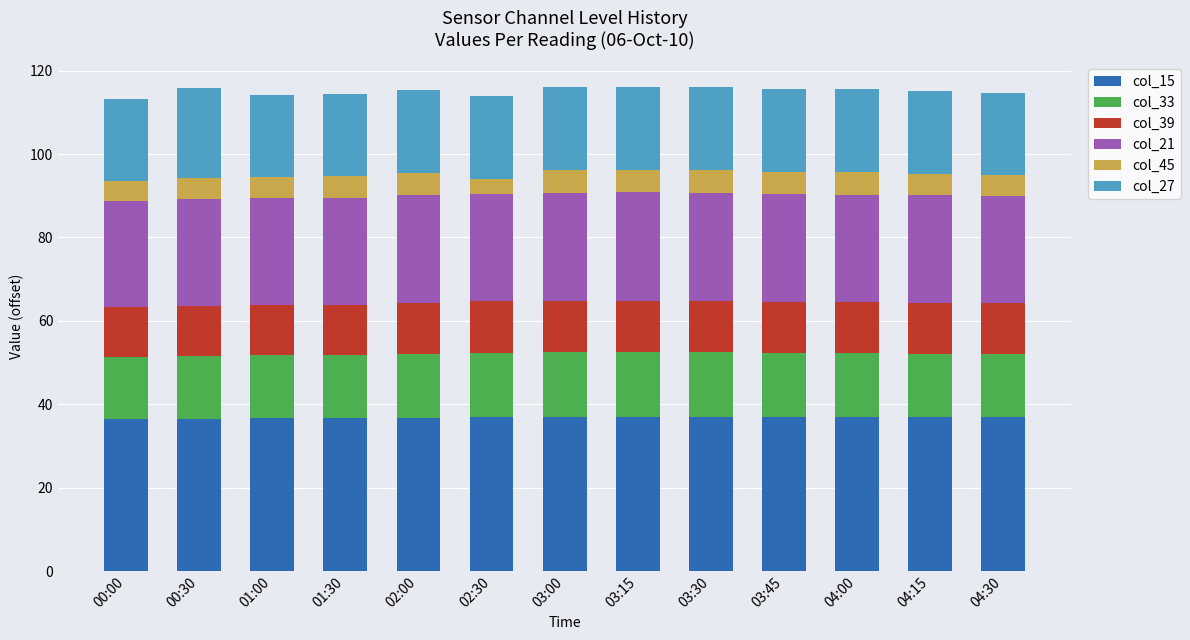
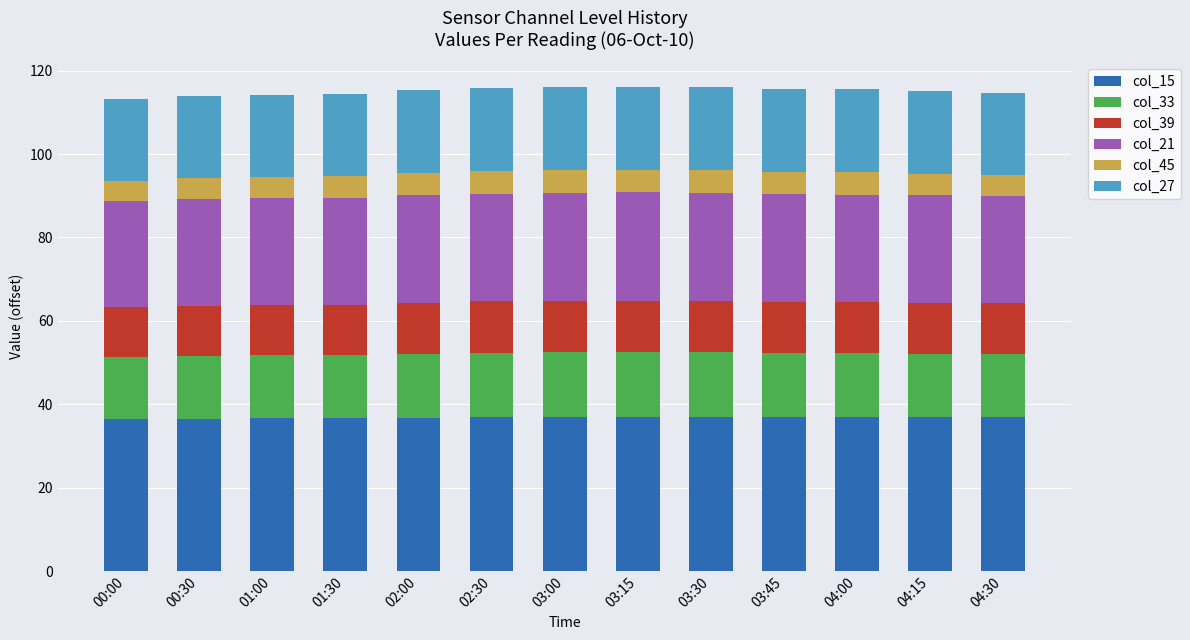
col_27, 00:30: 22 -> 20
col_45, 02:30: 3 -> 5
